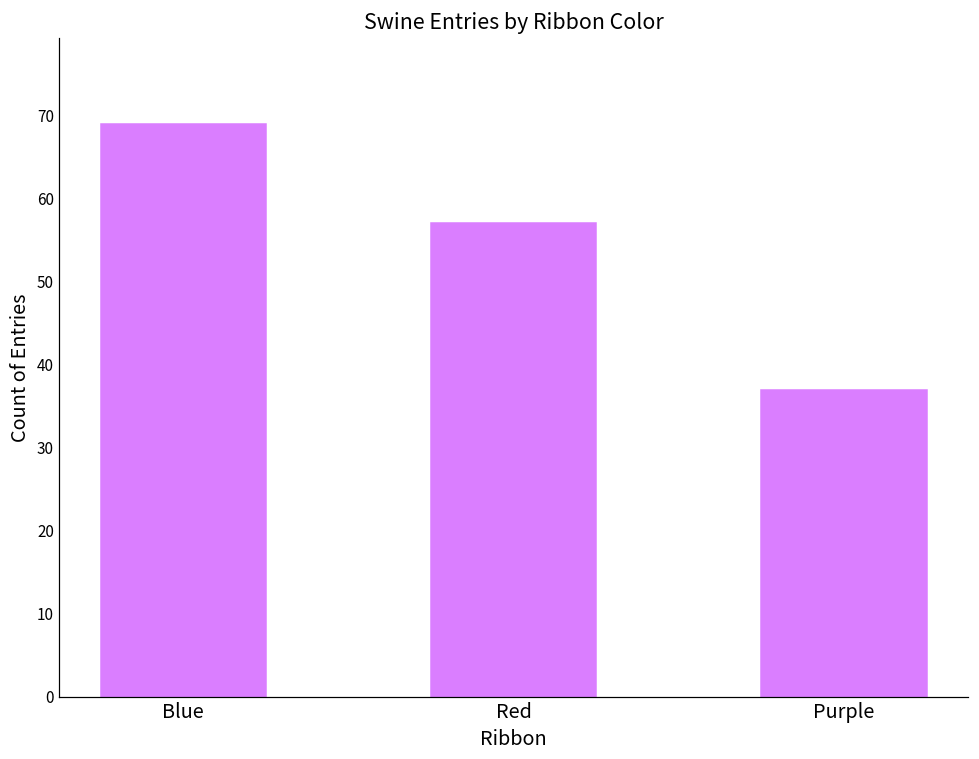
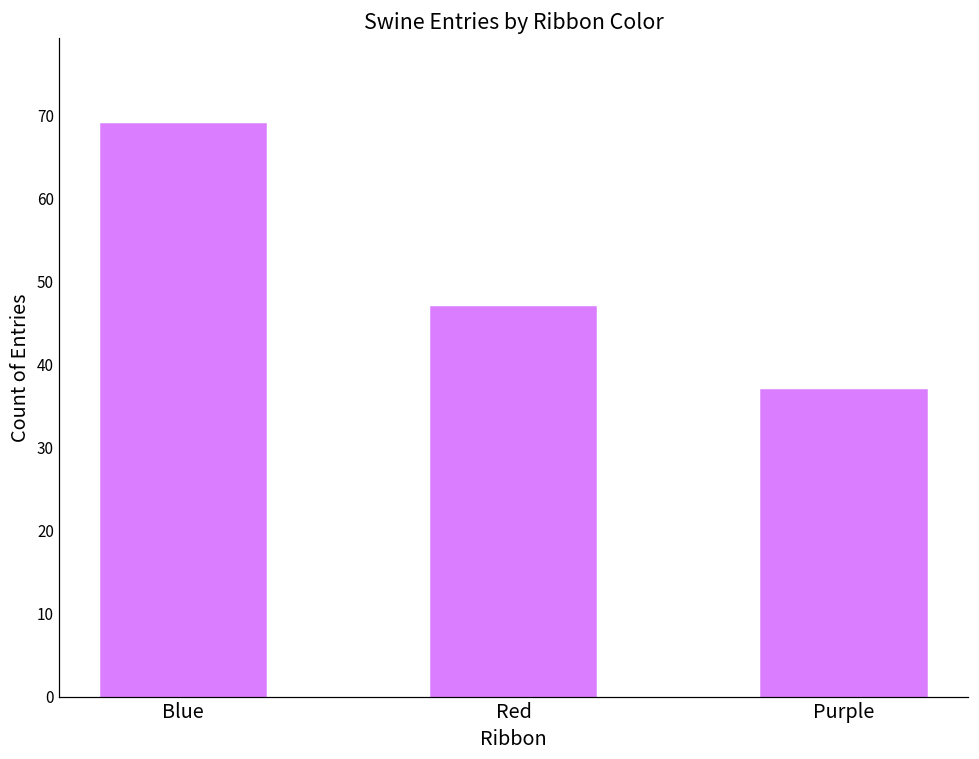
Red: 57 -> 47
